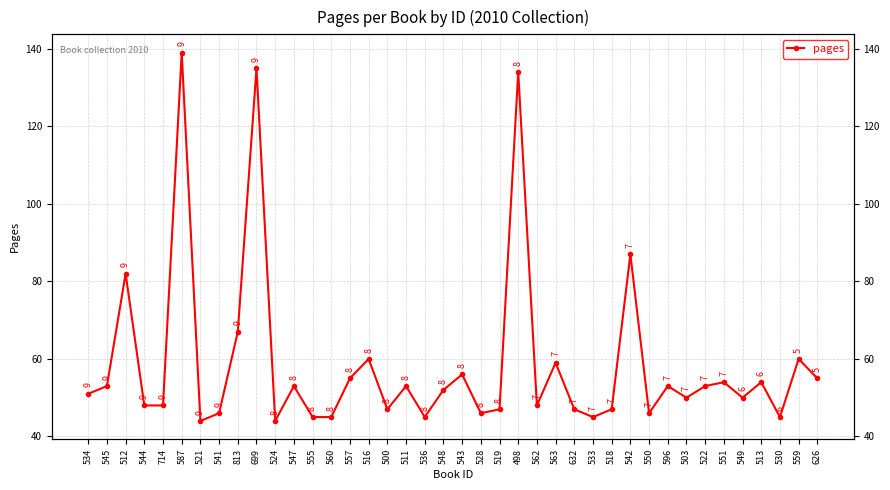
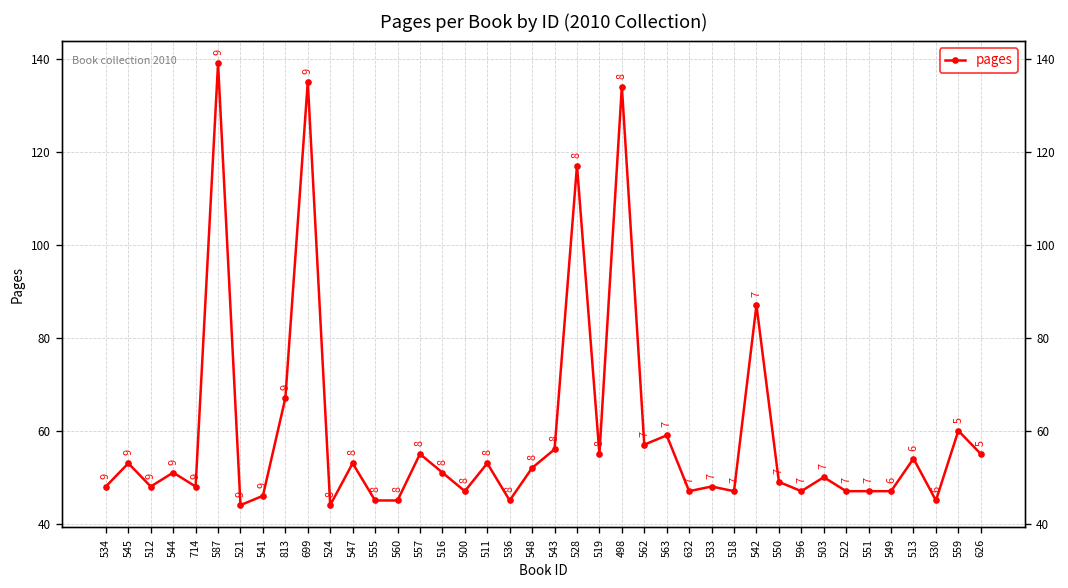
534: 51 -> 48
512: 82 -> 48
544: 48 -> 51
516: 60 -> 51
528: 46 -> 117
519: 47 -> 55
562: 48 -> 57
533: 45 -> 48
550: 46 -> 49
596: 53 -> 47
522: 53 -> 47
551: 54 -> 47
549: 50 -> 47
